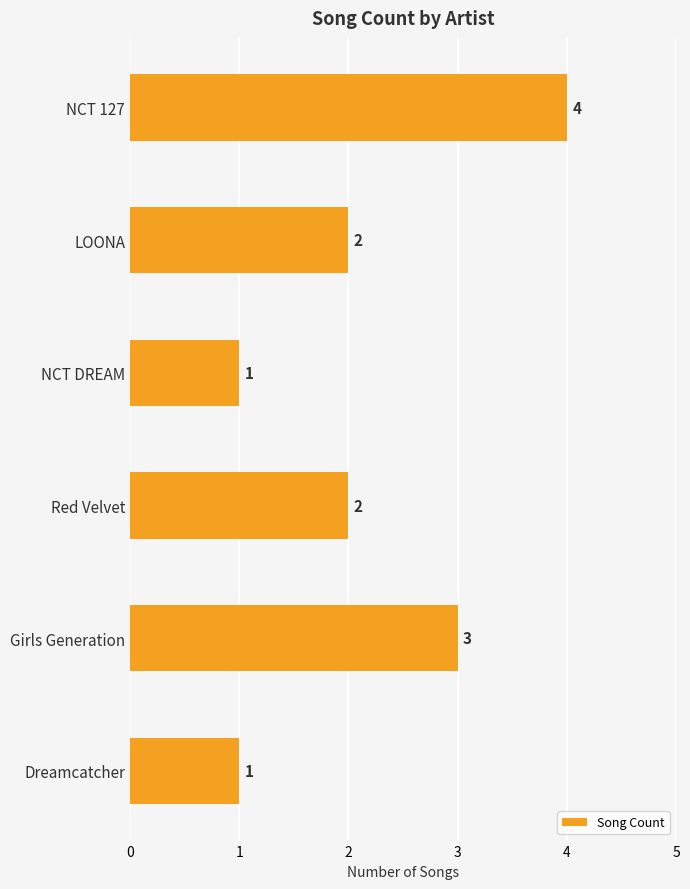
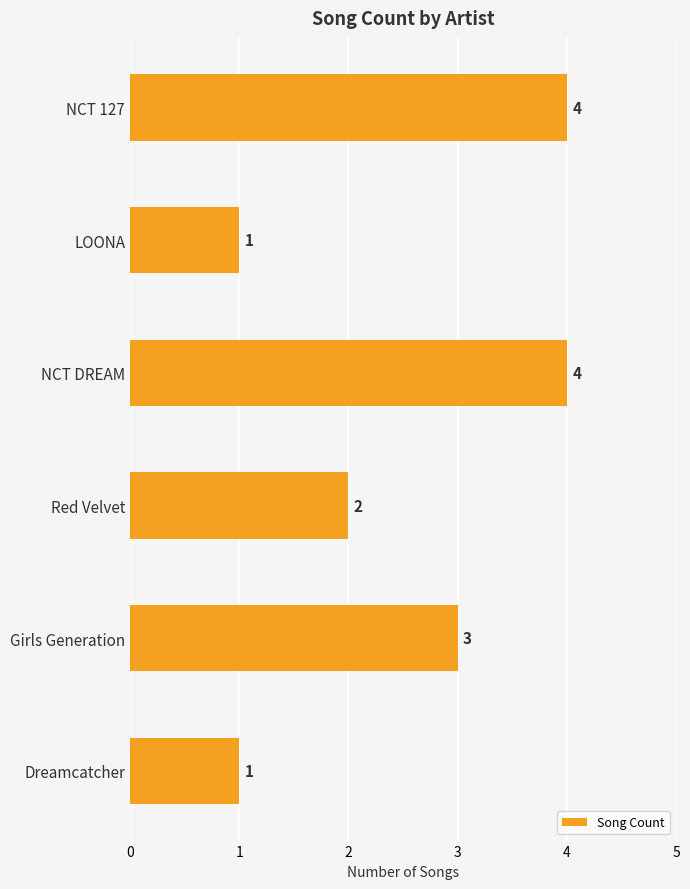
LOONA: 2 -> 1
NCT DREAM: 1 -> 4
